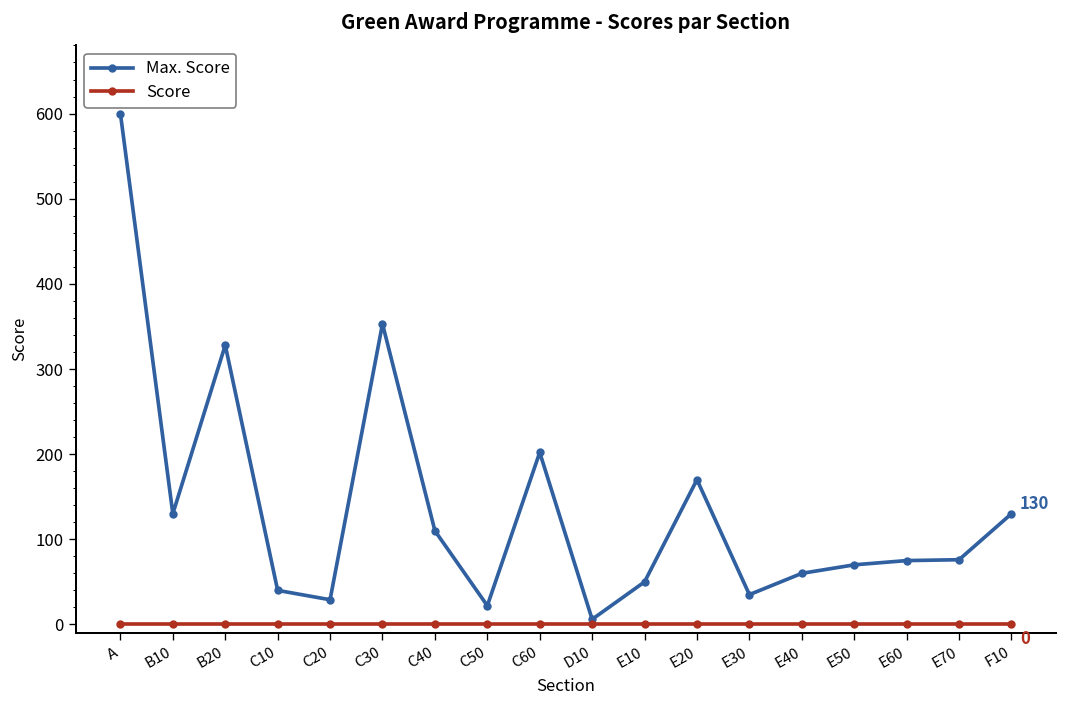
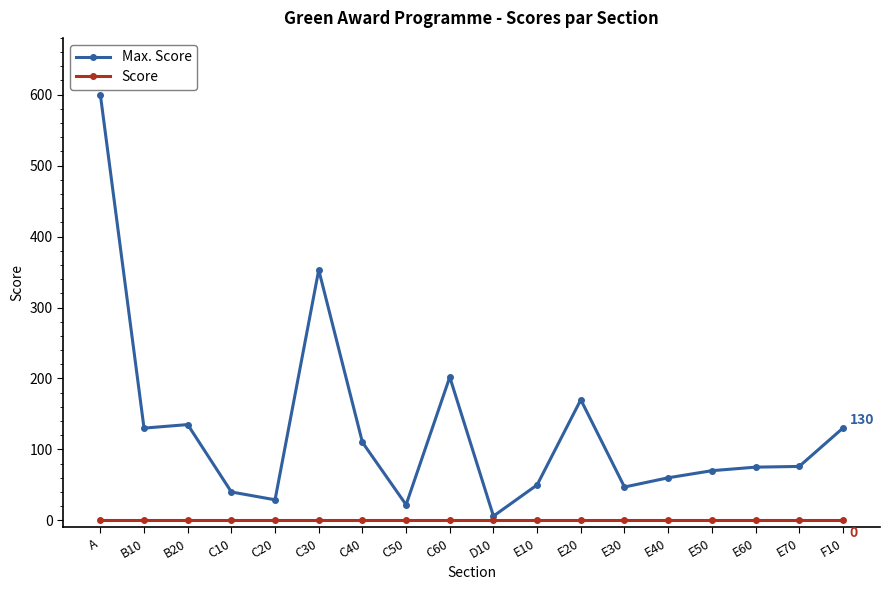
Max. Score, B20: 330 -> 140
Max. Score, E30: 40 -> 50
